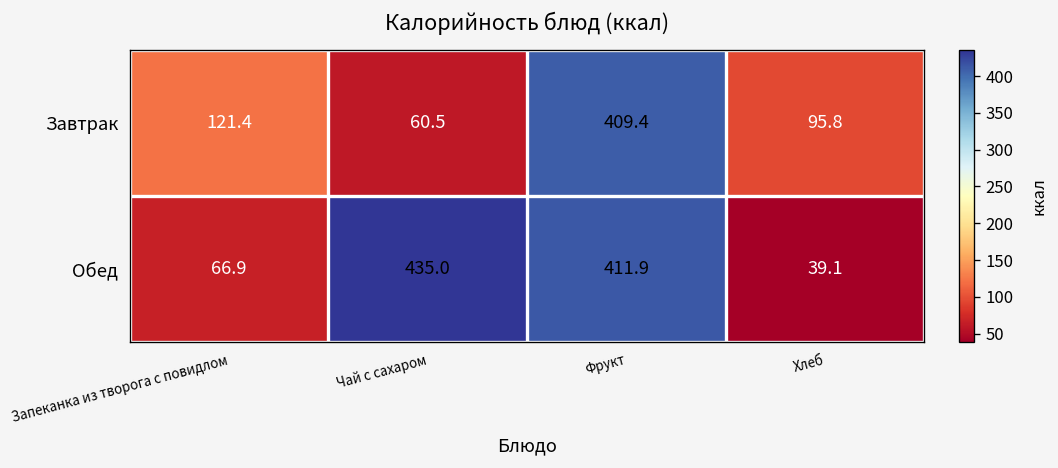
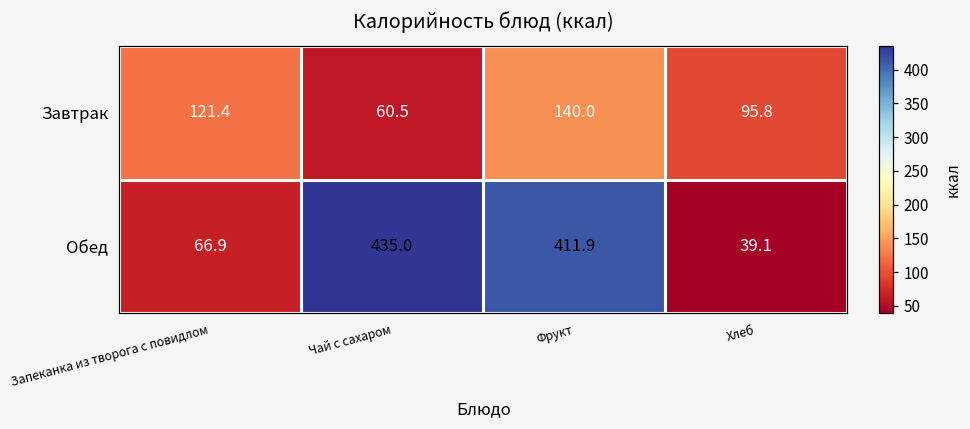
Завтрак, Фрукт: 409.4 -> 140.0
